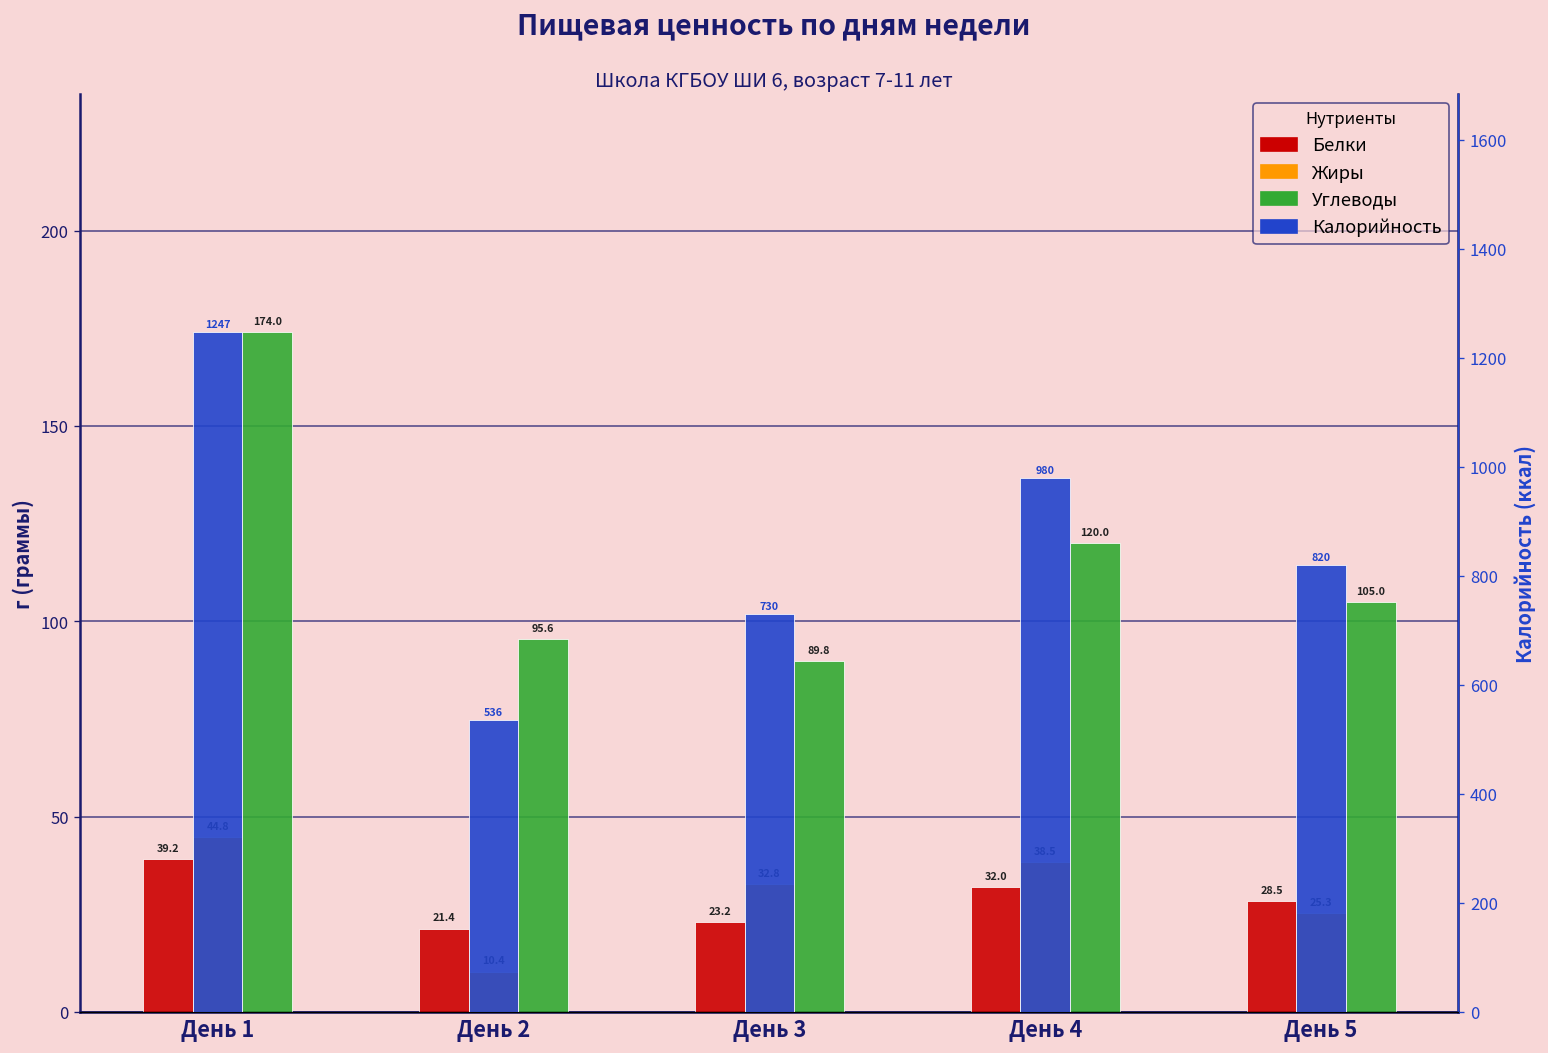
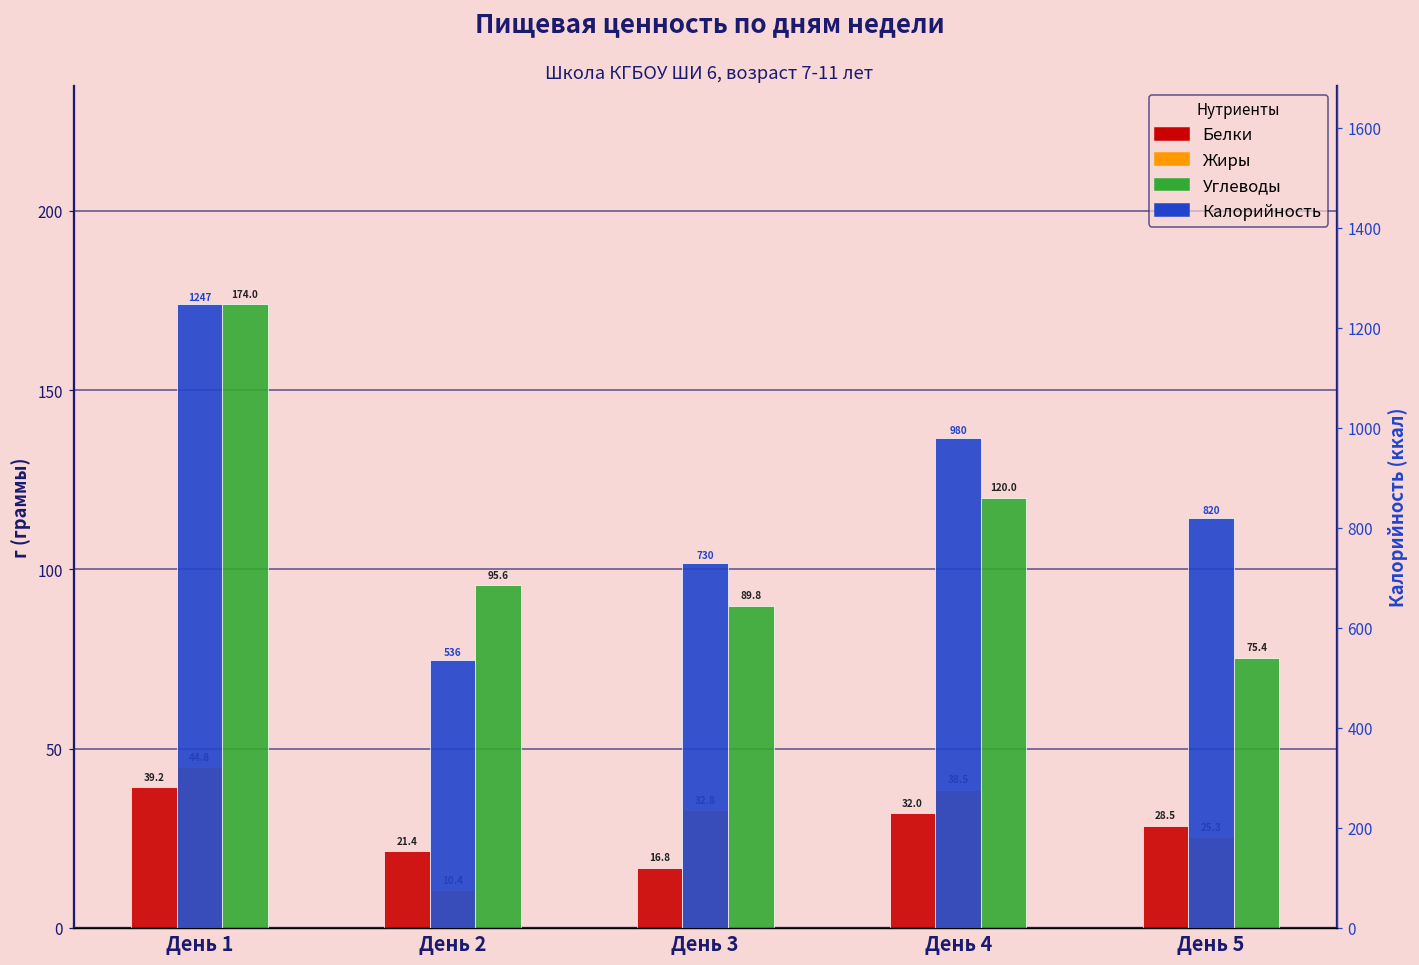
Белки, День 3: 23.2 -> 16.8
Углеводы, День 5: 105.0 -> 75.4
